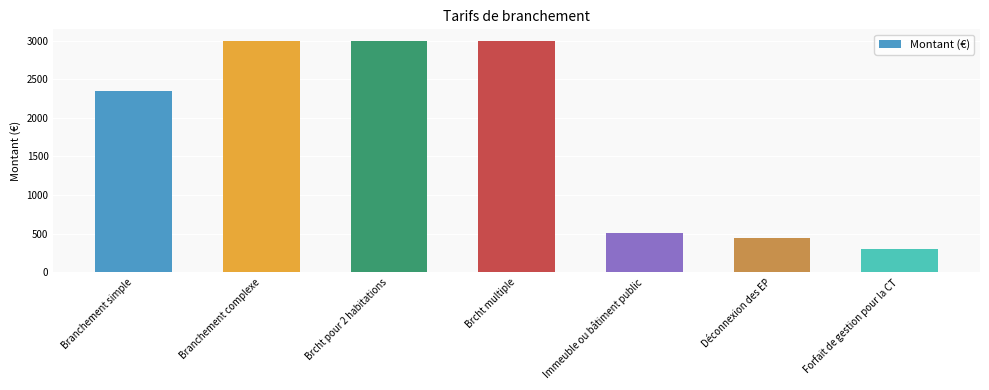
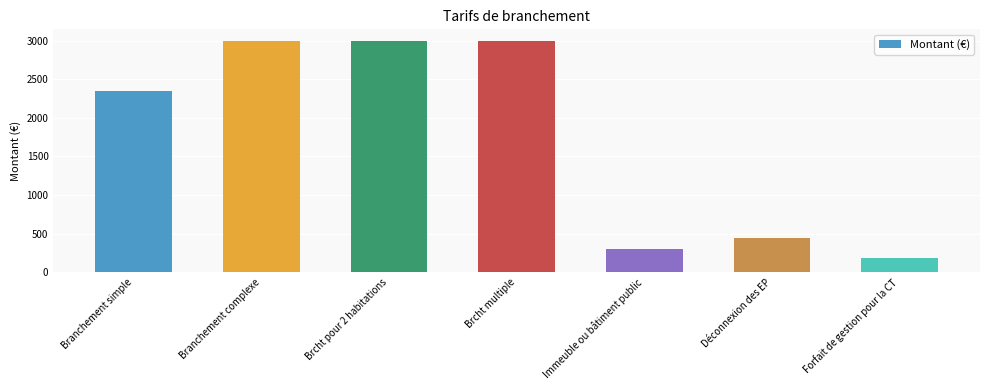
Immeuble ou bâtiment public: 500 -> 300
Forfait de gestion pour la CT: 300 -> 200
